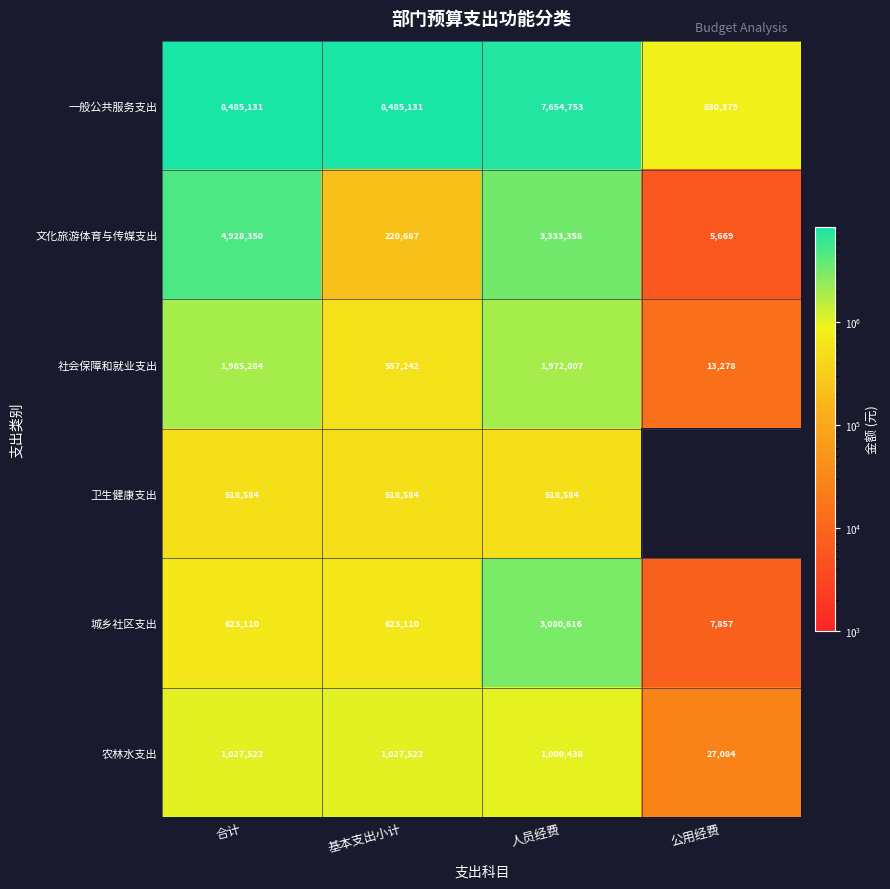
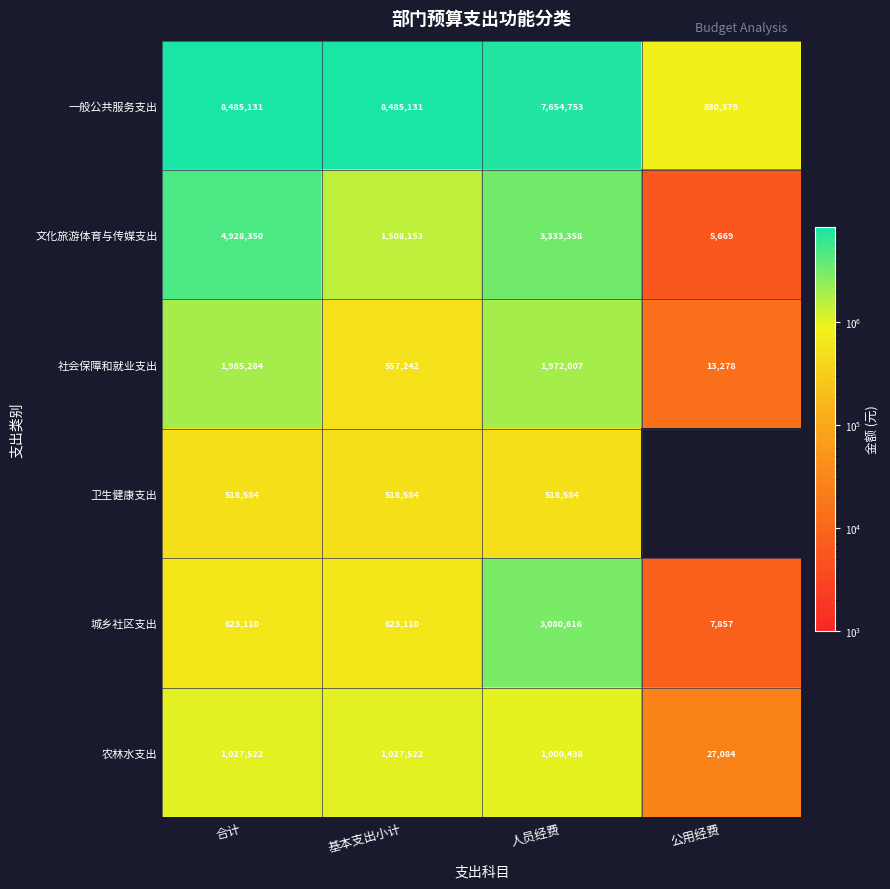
文化旅游体育与传媒支出, 基本支出小计: 220,687 -> 1,508,153
